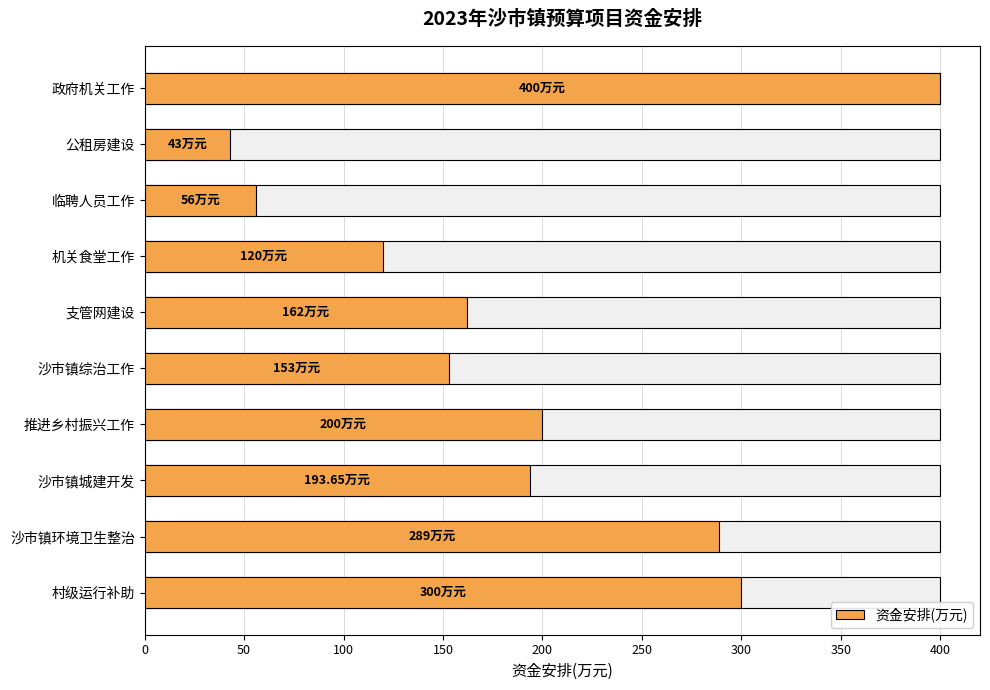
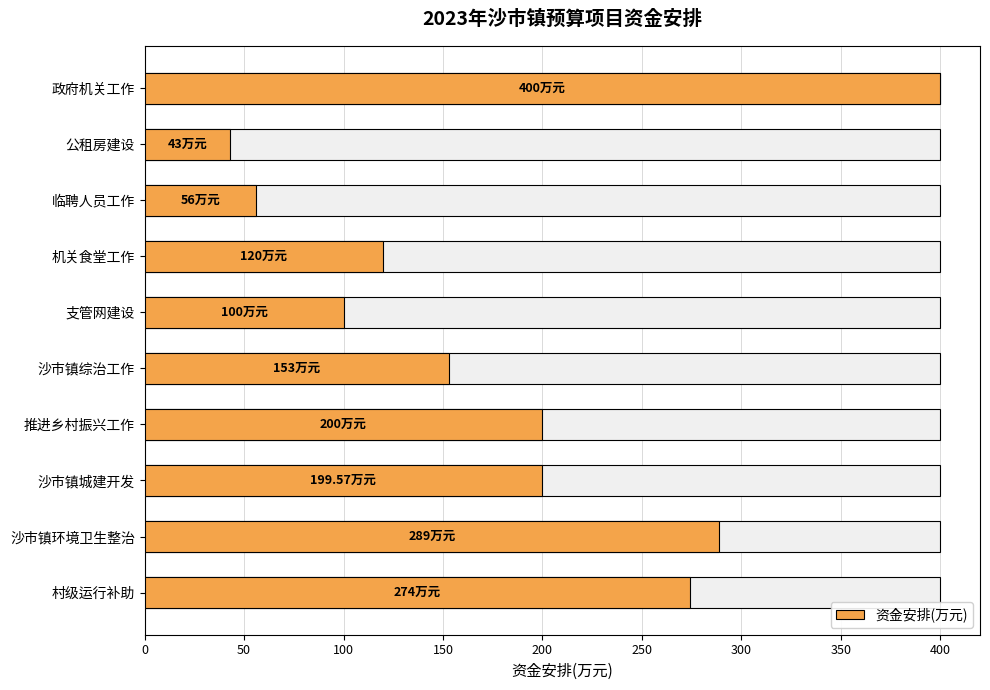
资金安排(万元), 支管网建设: 162 -> 100
资金安排(万元), 沙市镇城建开发: 193.65 -> 199.57
资金安排(万元), 村级运行补助: 300 -> 274
